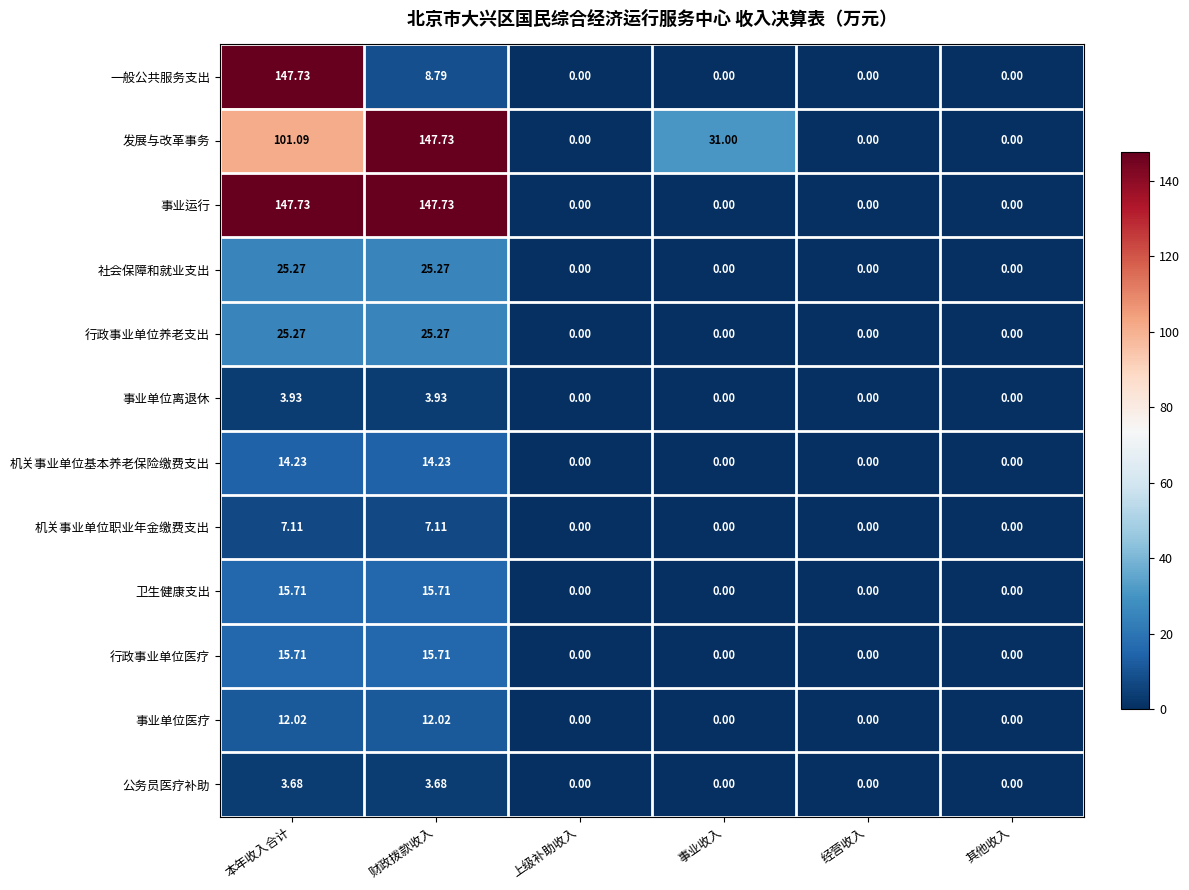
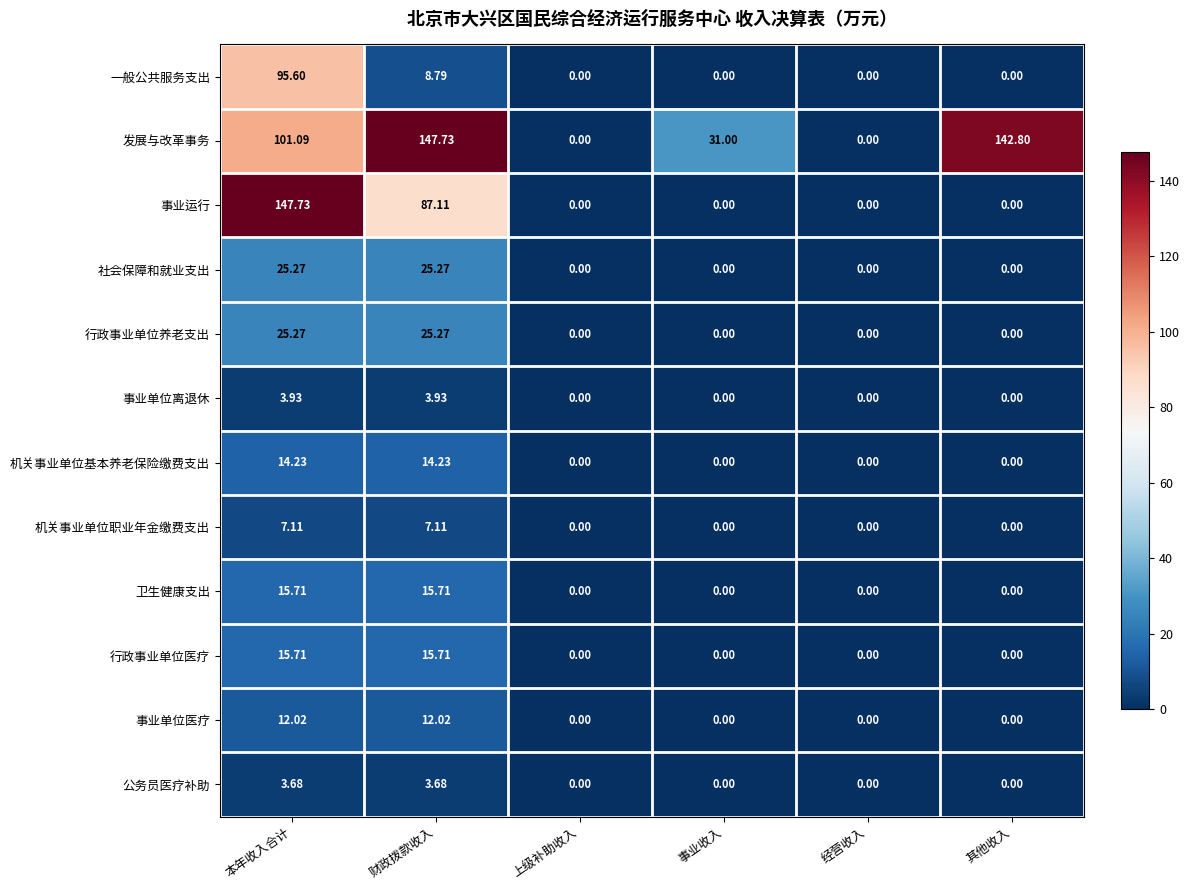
一般公共服务支出, 本年收入合计: 147.73 -> 95.60
发展与改革事务, 其他收入: 0.00 -> 142.80
事业运行, 财政拨款收入: 147.73 -> 87.11
